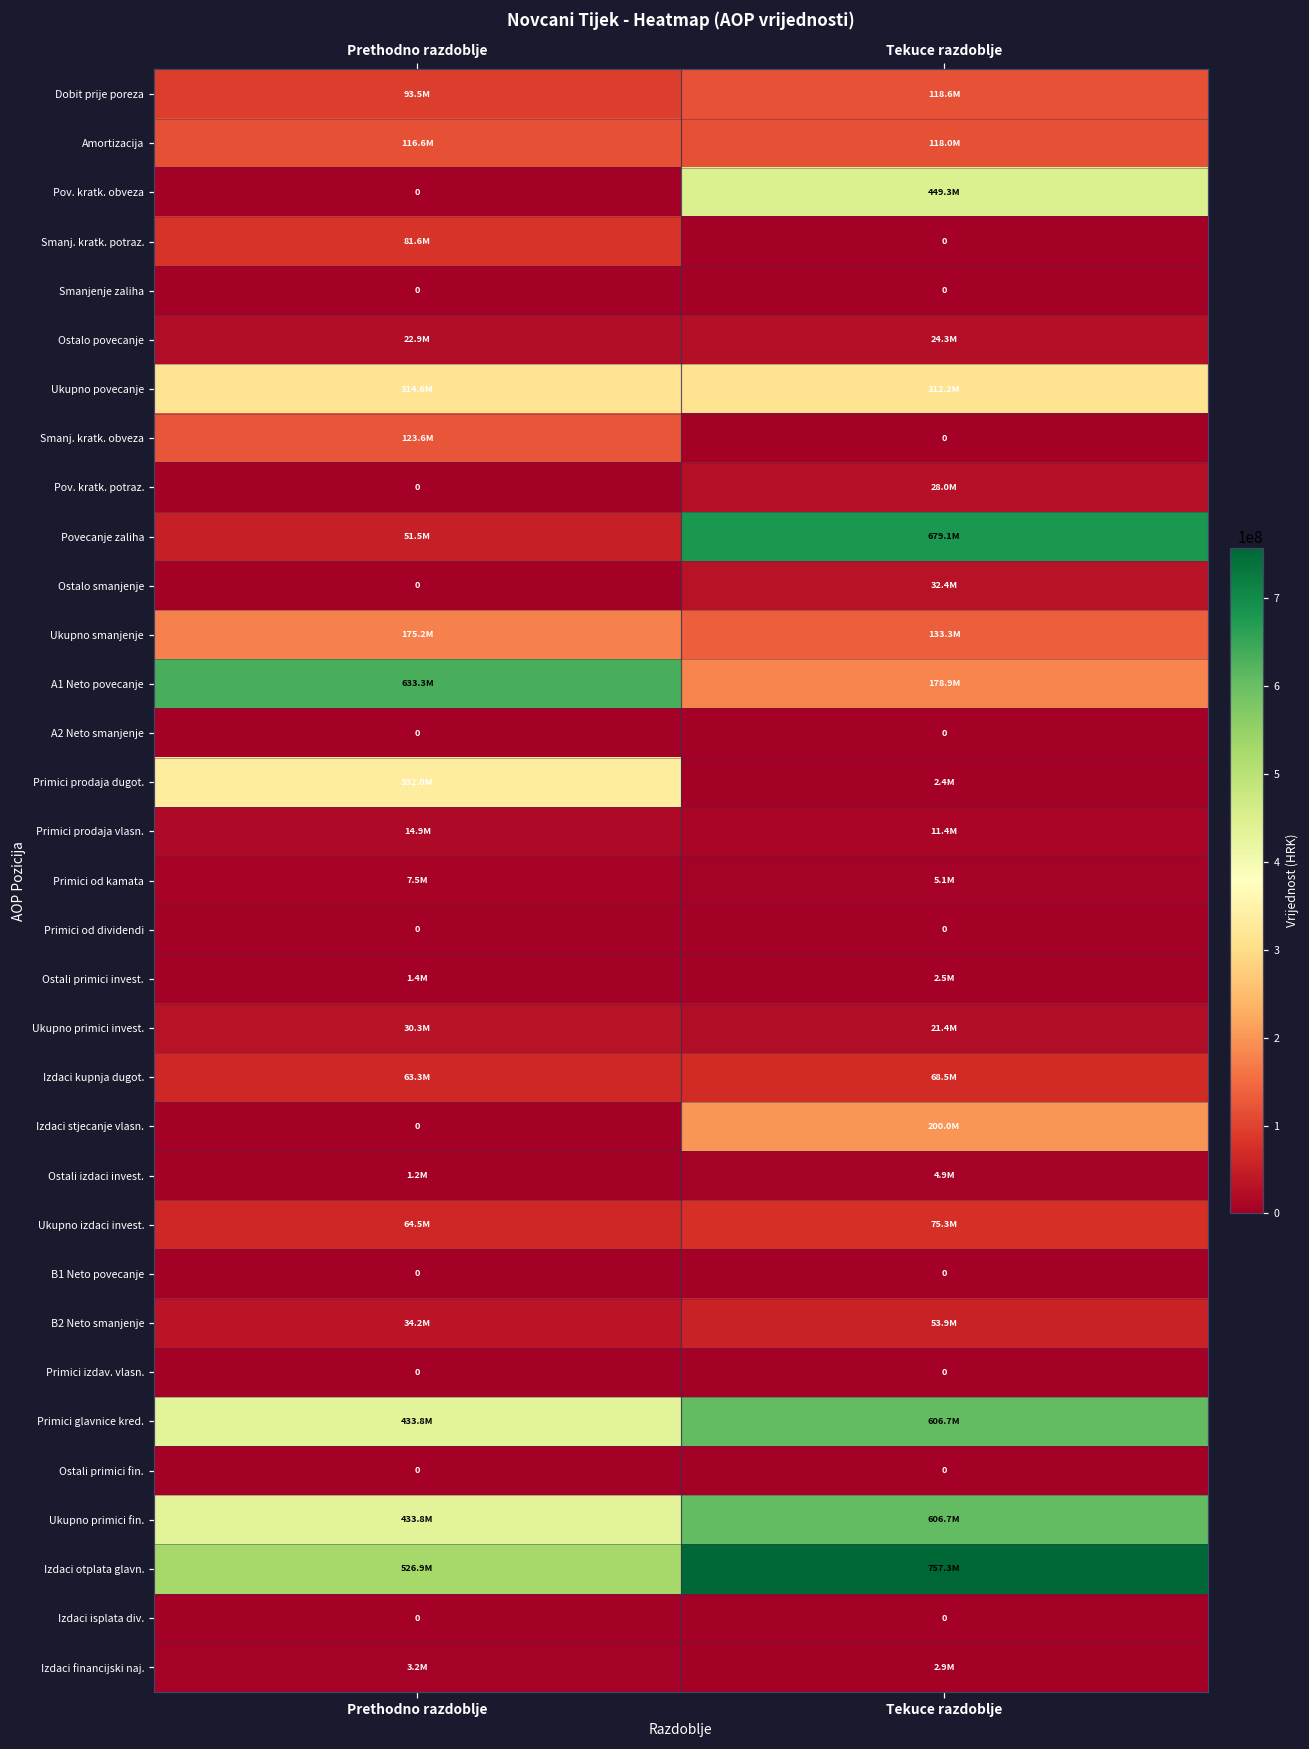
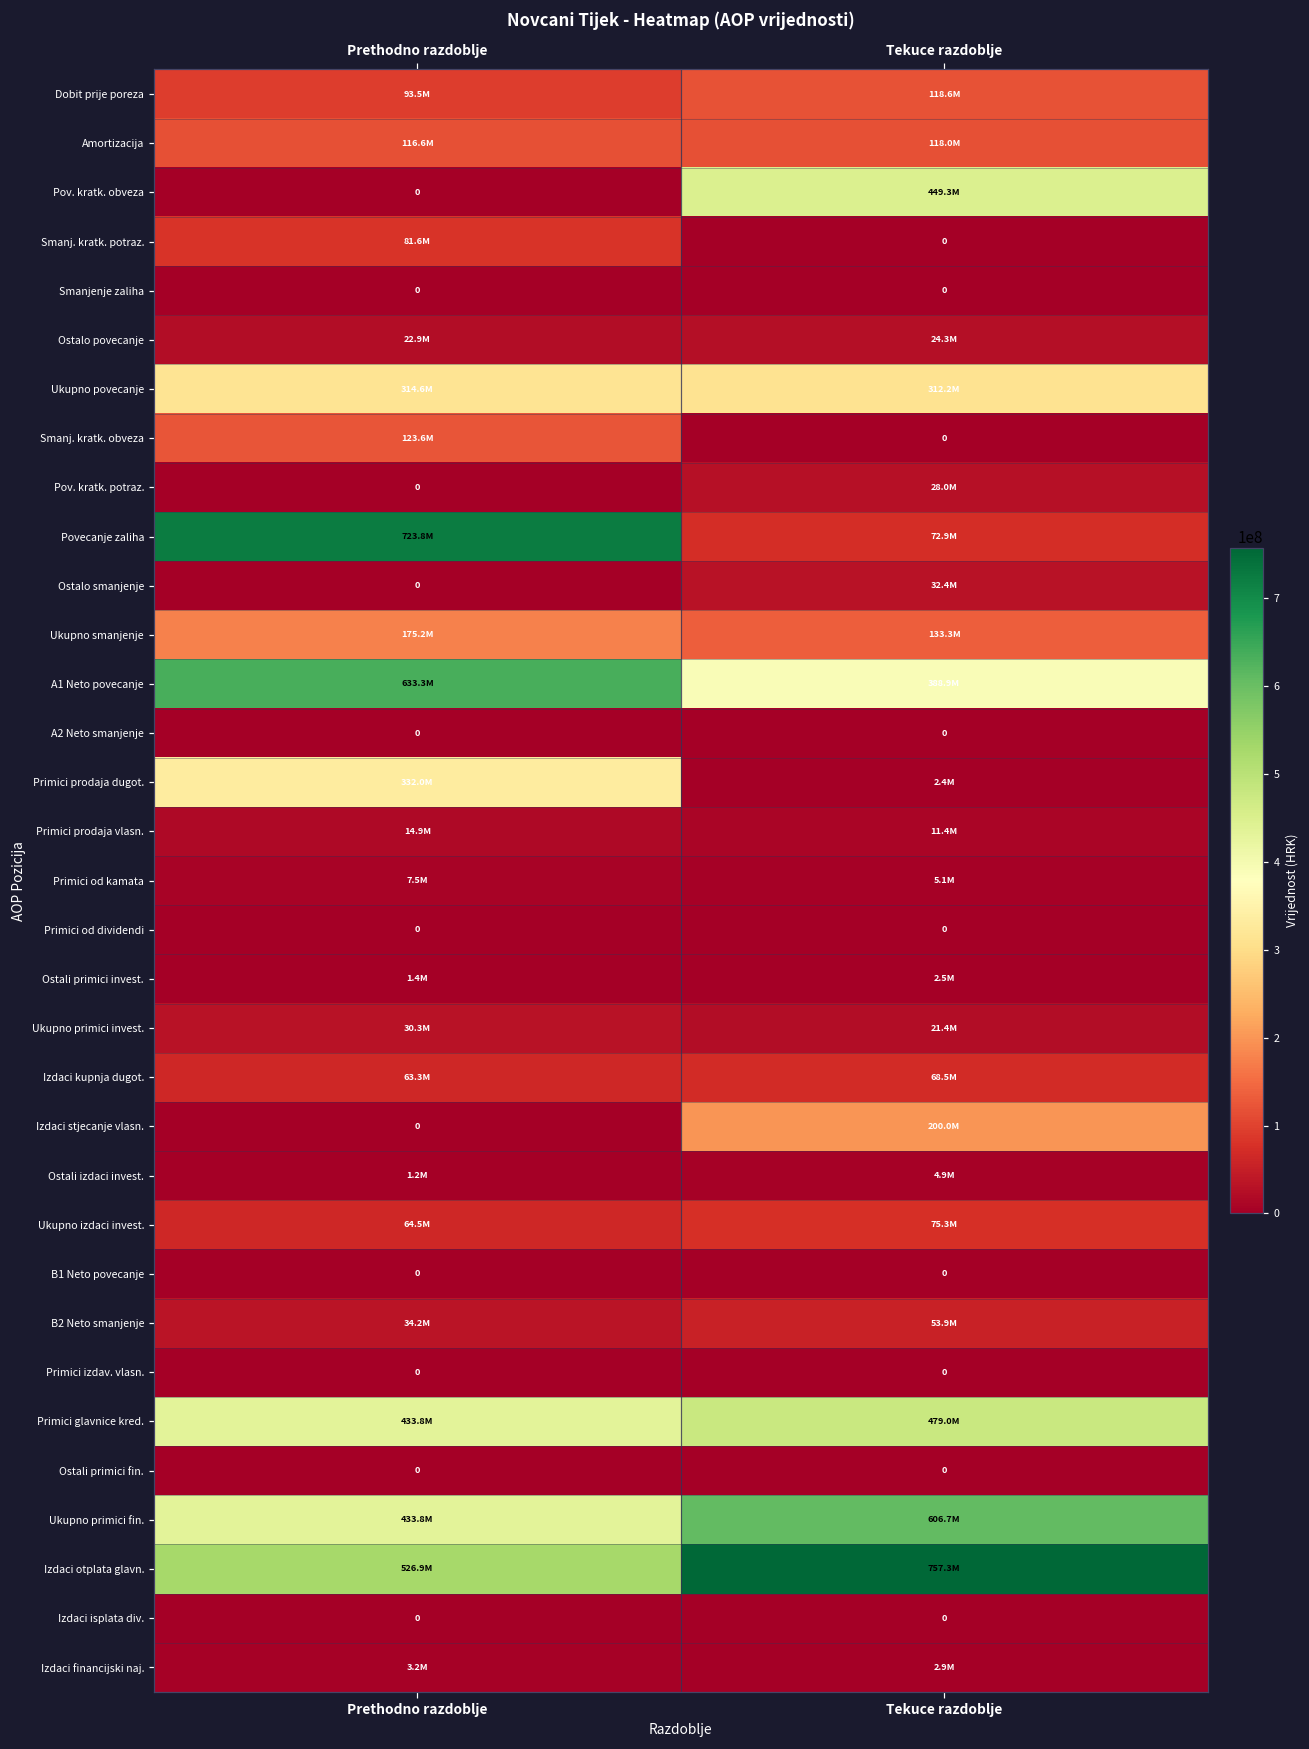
Povecanje zaliha, Prethodno razdoblje: 51.5M -> 723.8M
Povecanje zaliha, Tekuce razdoblje: 679.1M -> 72.9M
A1 Neto povecanje, Tekuce razdoblje: 178.9M -> 388.9M
Primici glavnice kred., Tekuce razdoblje: 606.7M -> 479.0M
